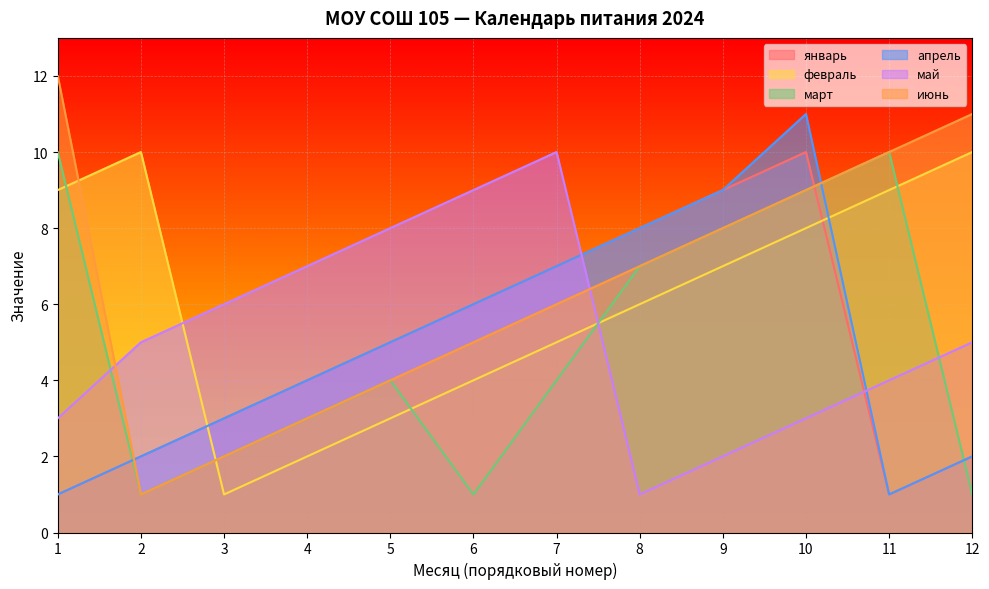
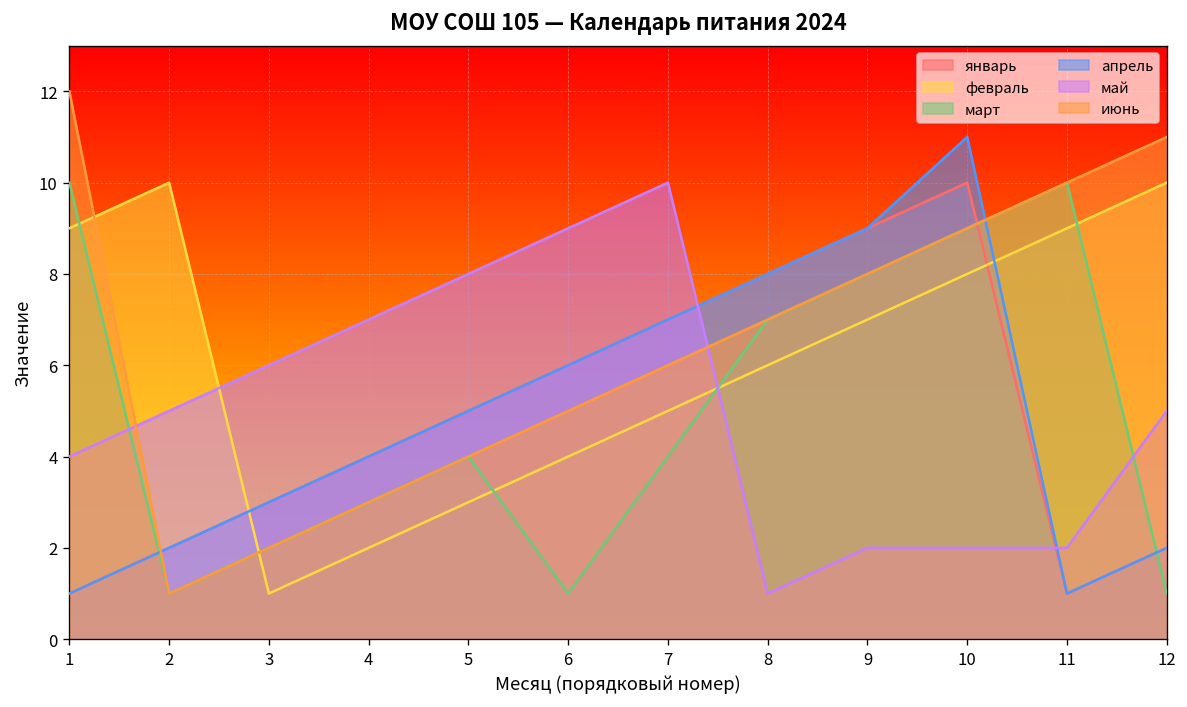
май, 1: 3 -> 4
май, 10: 3 -> 2
май, 11: 4 -> 2
